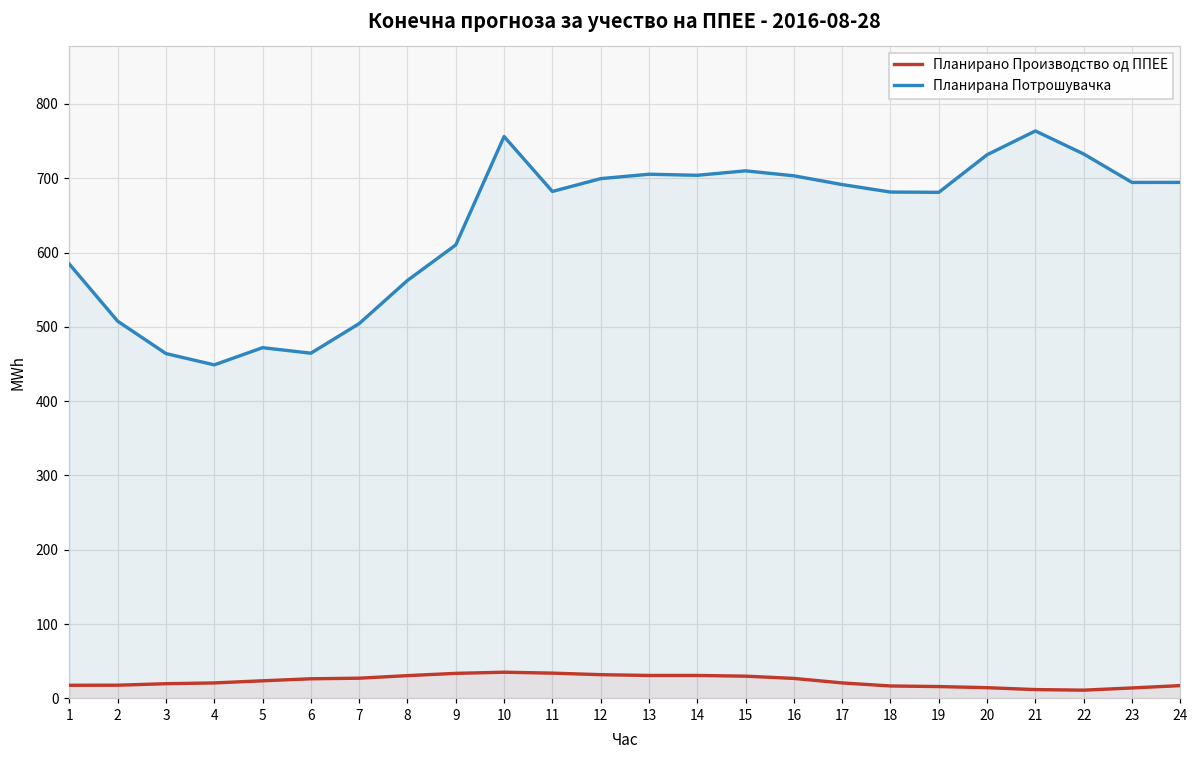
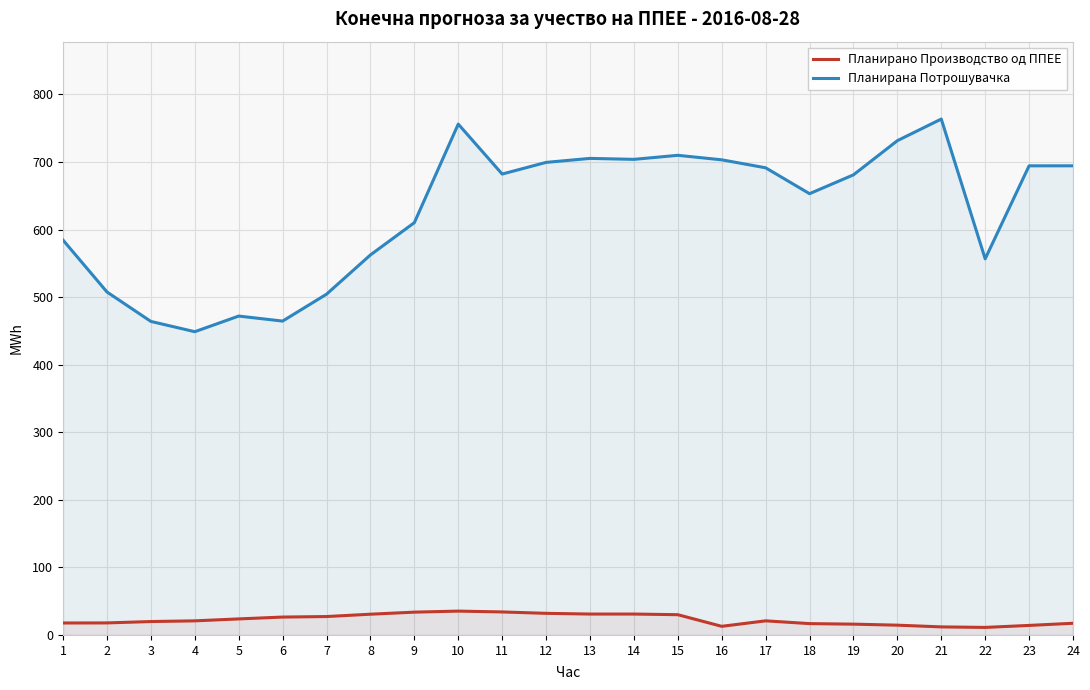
Планирано Производство од ППЕЕ, 16: 30 -> 10
Планирана Потрошувачка, 18: 680 -> 650
Планирана Потрошувачка, 22: 730 -> 560
